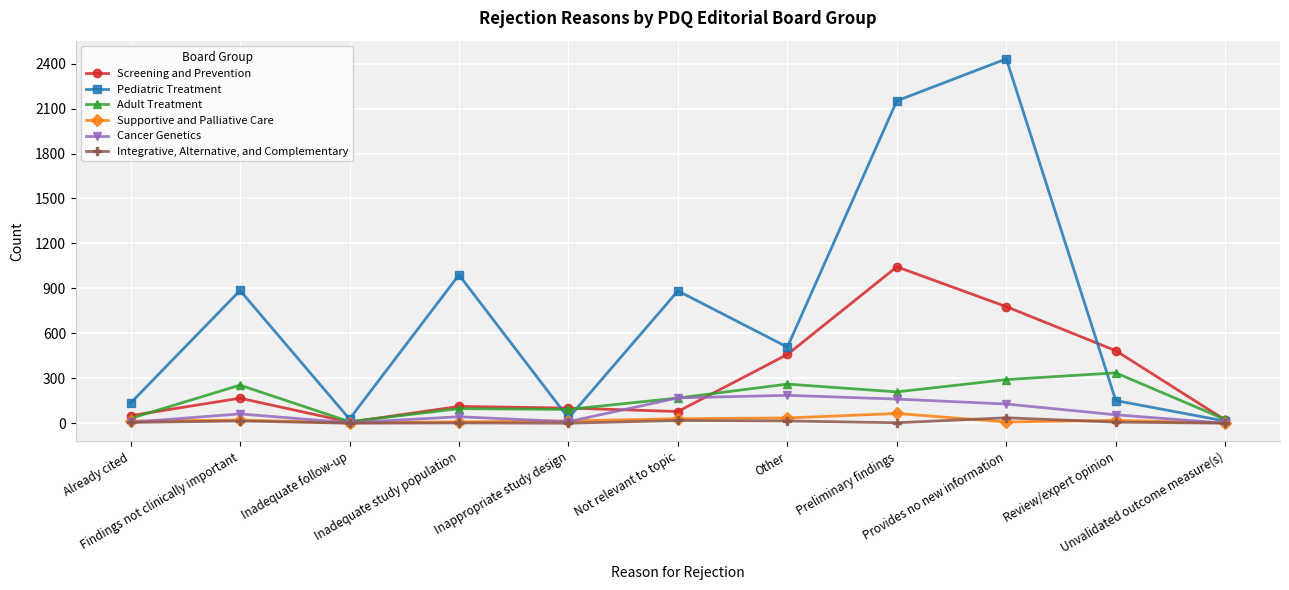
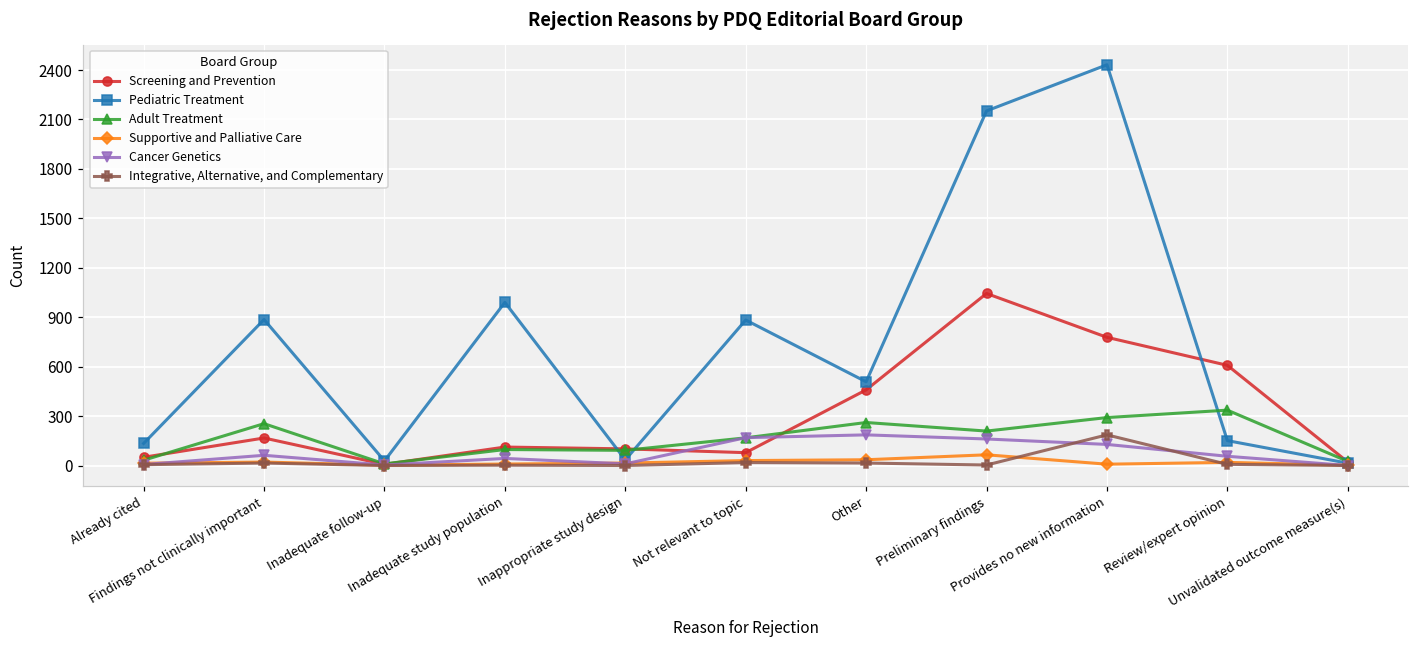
Integrative, Alternative, and Complementary, Provides no new information: 40 -> 190
Screening and Prevention, Review/expert opinion: 480 -> 610
